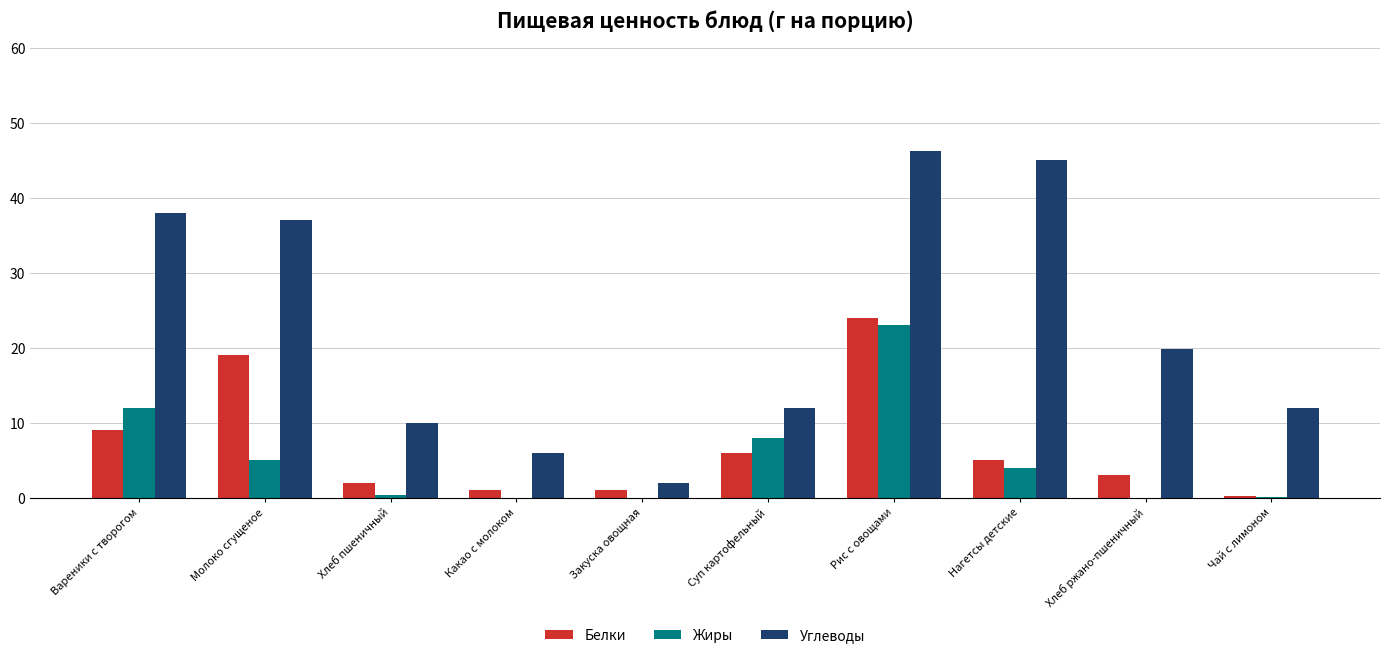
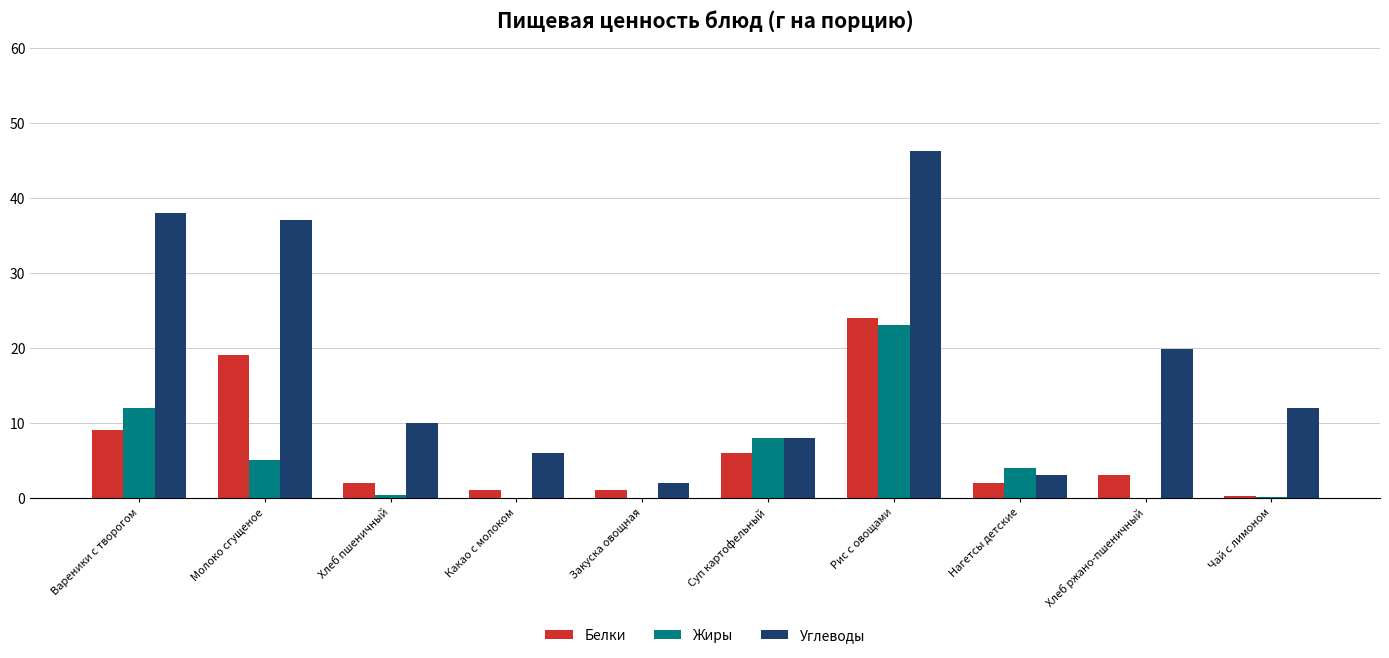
Углеводы, Суп картофельный: 12 -> 8
Белки, Нагетсы детские: 5 -> 2
Углеводы, Нагетсы детские: 45 -> 3
